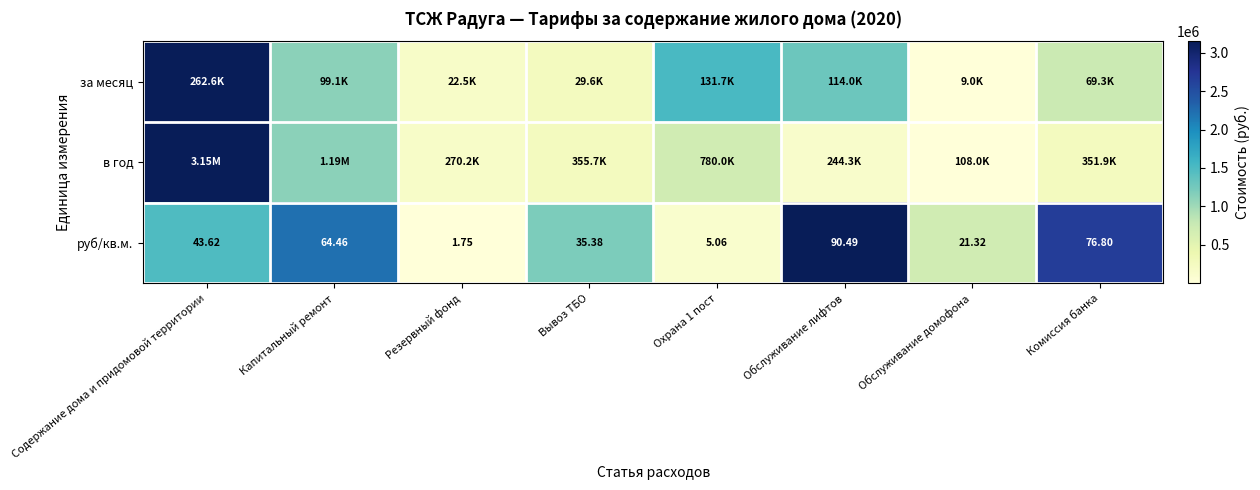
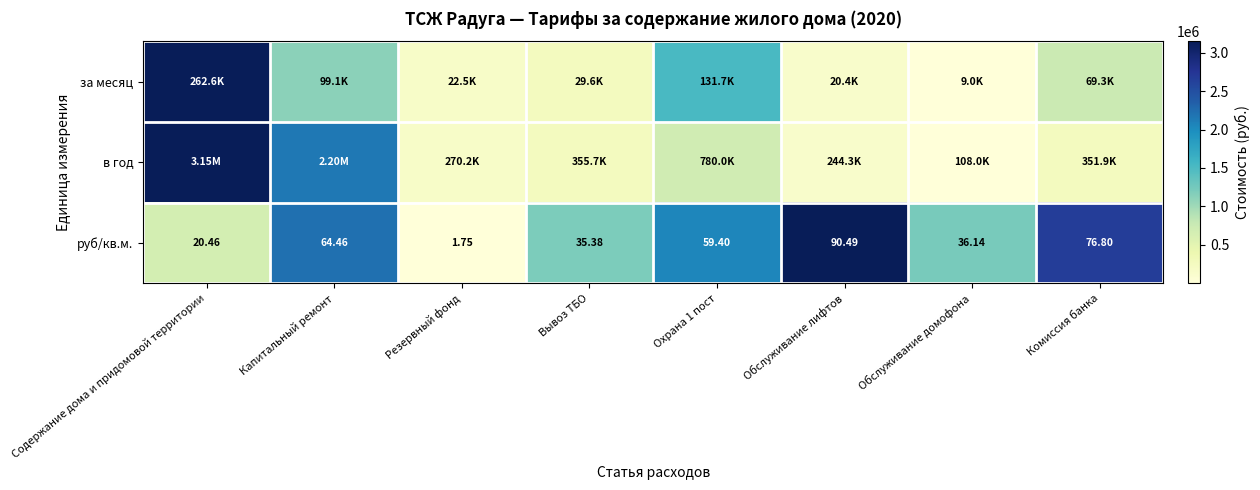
за месяц, Обслуживание лифтов: 114.0K -> 20.4K
в год, Капитальный ремонт: 1.19M -> 2.20M
руб/кв.м., Содержание дома и придомовой территории: 43.62 -> 20.46
руб/кв.м., Охрана 1 пост: 5.06 -> 59.40
руб/кв.м., Обслуживание домофона: 21.32 -> 36.14
